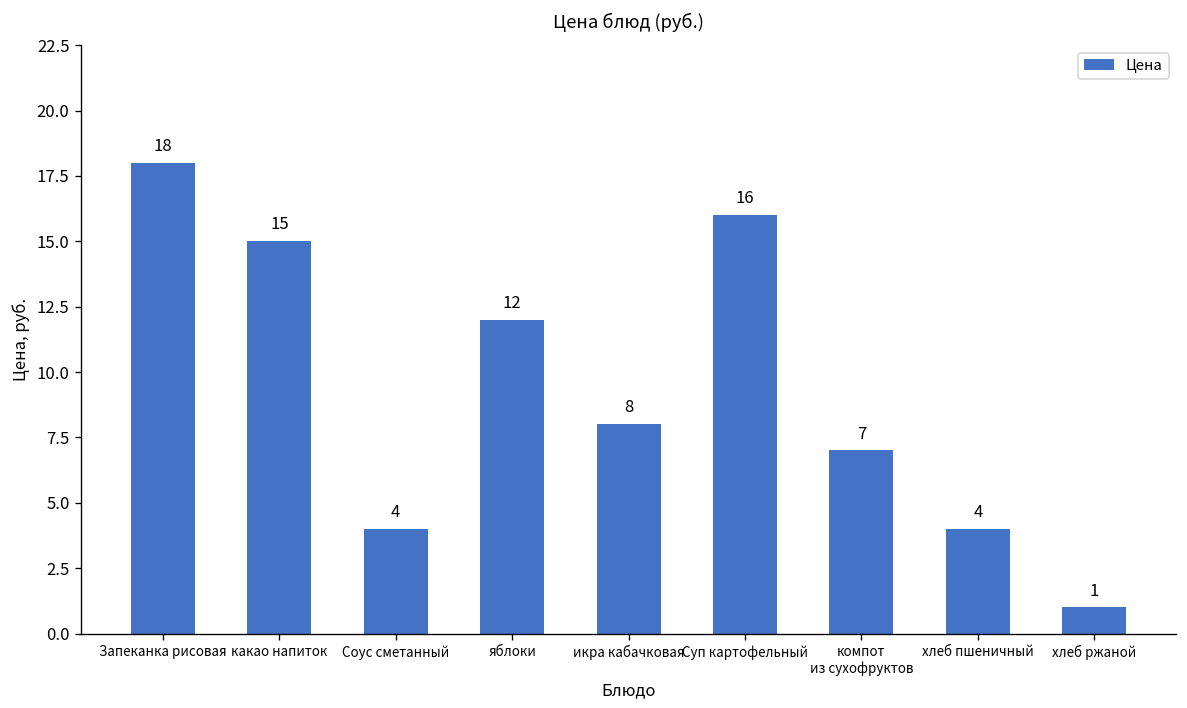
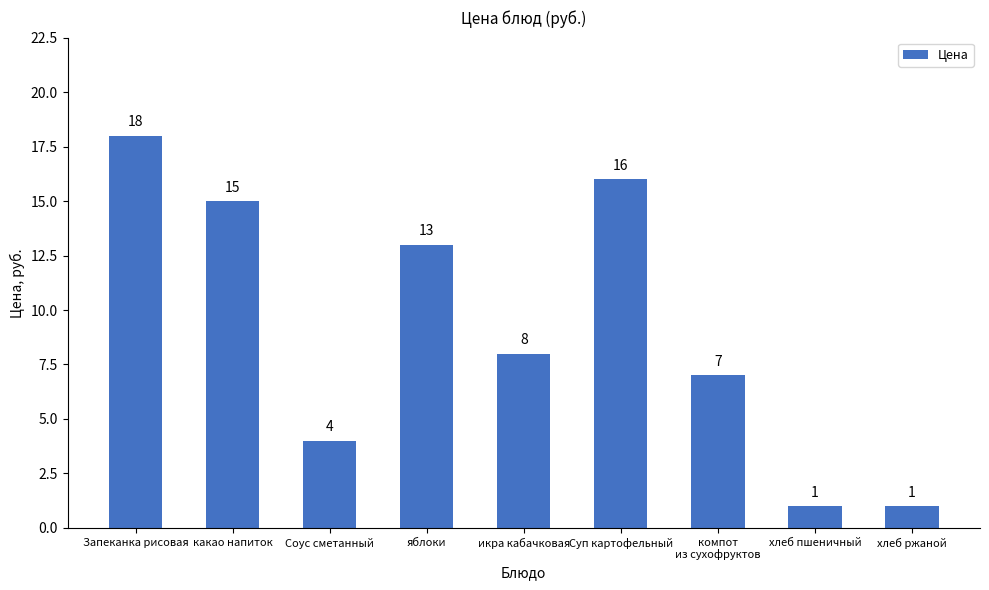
яблоки: 12 -> 13
хлеб пшеничный: 4 -> 1
